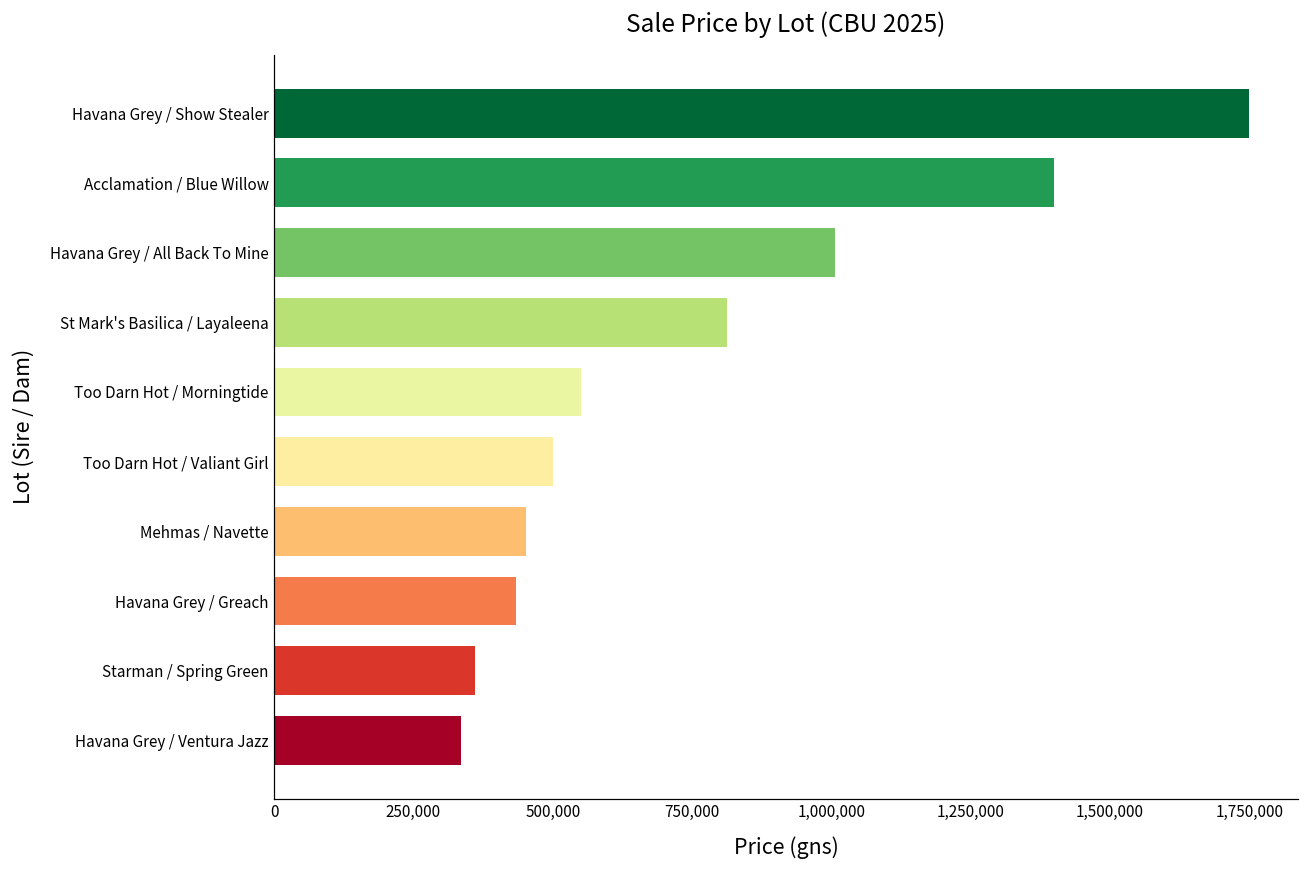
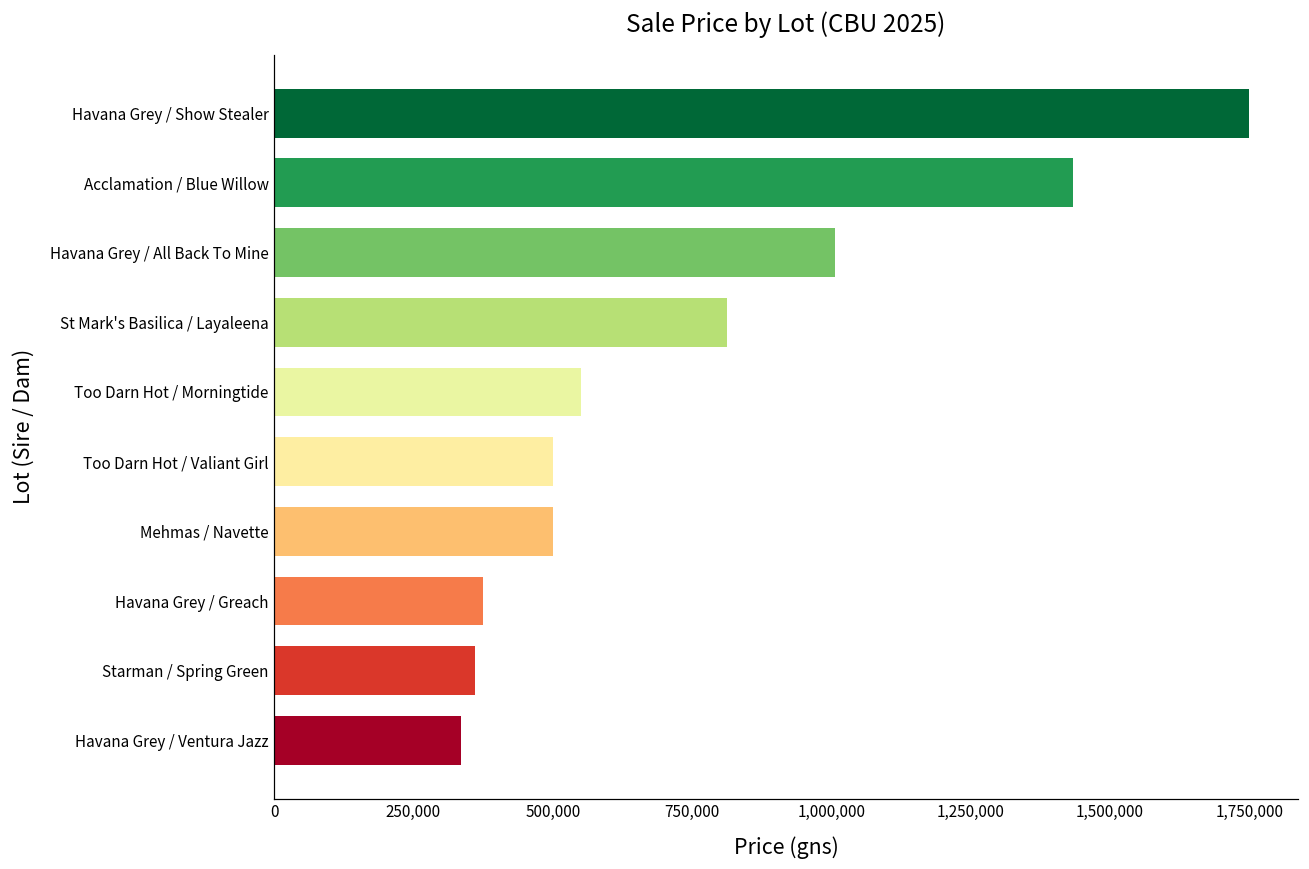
Acclamation / Blue Willow: 1,400,000 -> 1,430,000
Mehmas / Navette: 450,000 -> 500,000
Havana Grey / Greach: 430,000 -> 380,000
